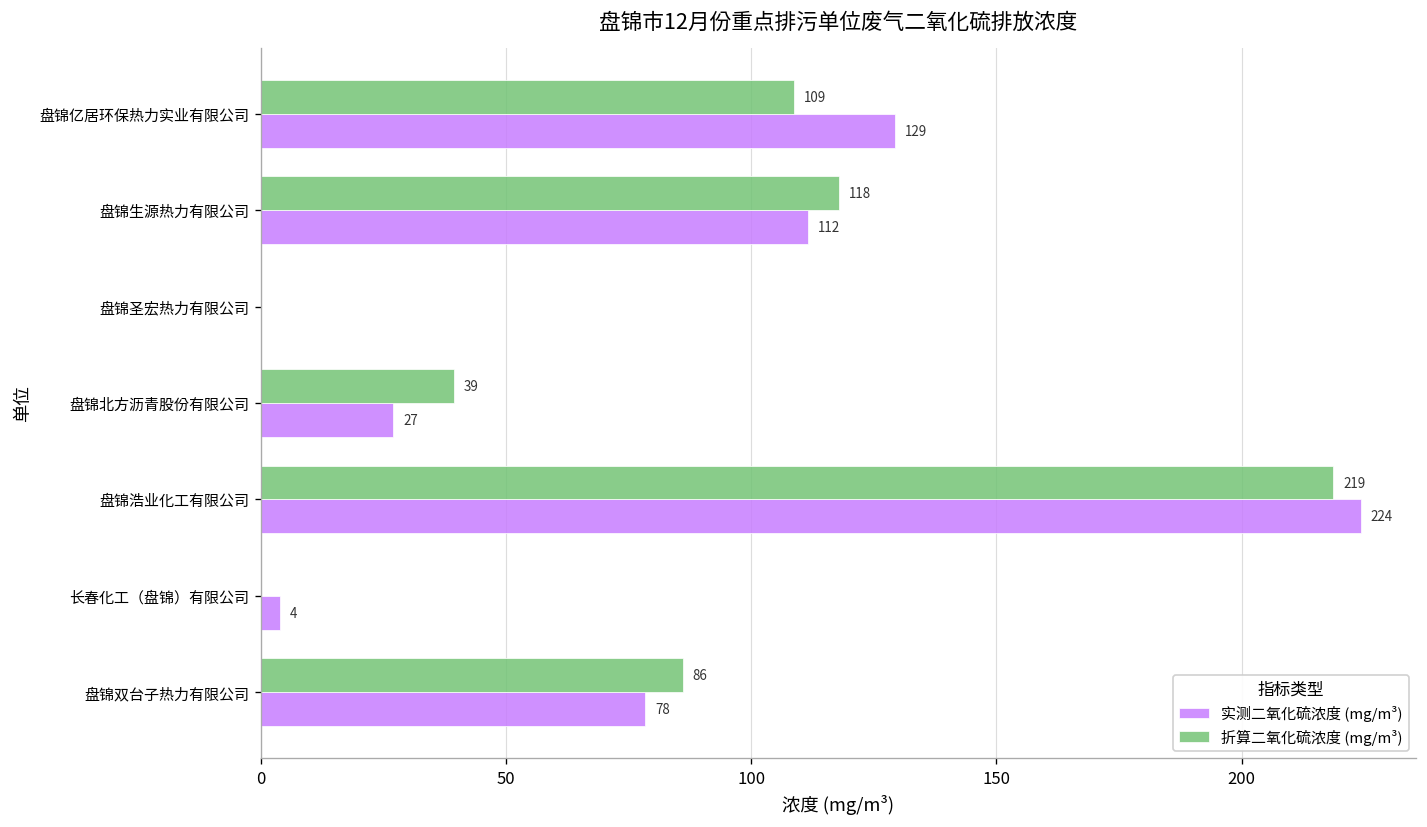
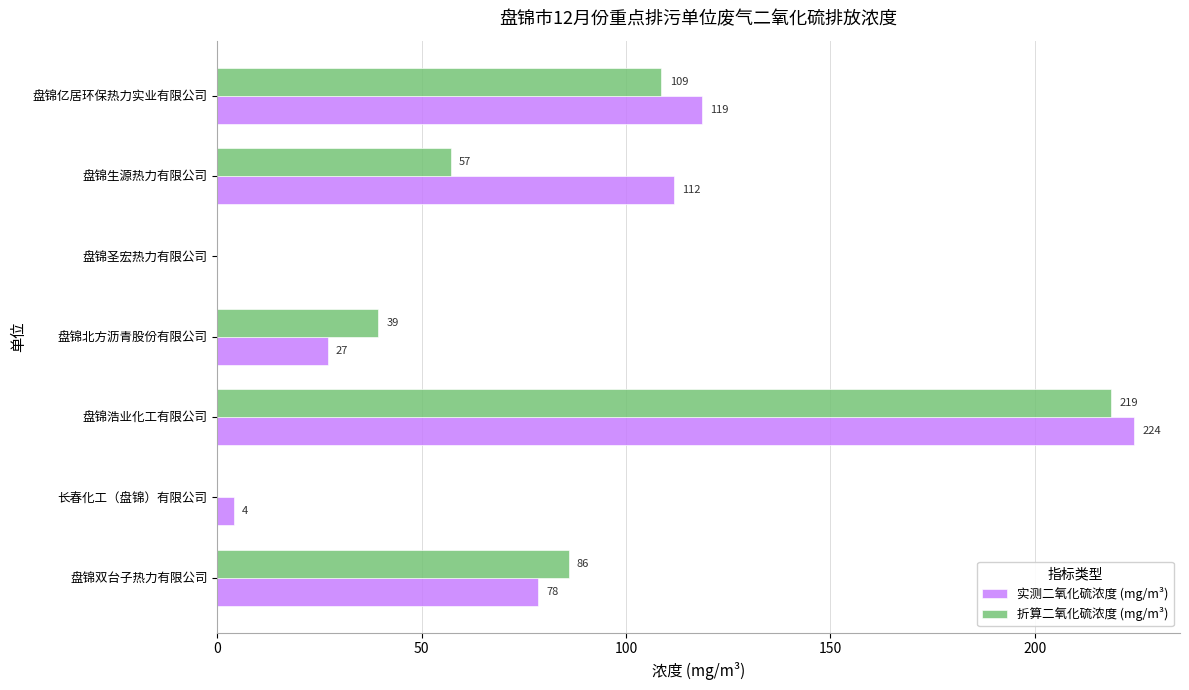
实测二氧化硫浓度 (mg/m³), 盘锦亿居环保热力实业有限公司: 129 -> 119
折算二氧化硫浓度 (mg/m³), 盘锦生源热力有限公司: 118 -> 57
